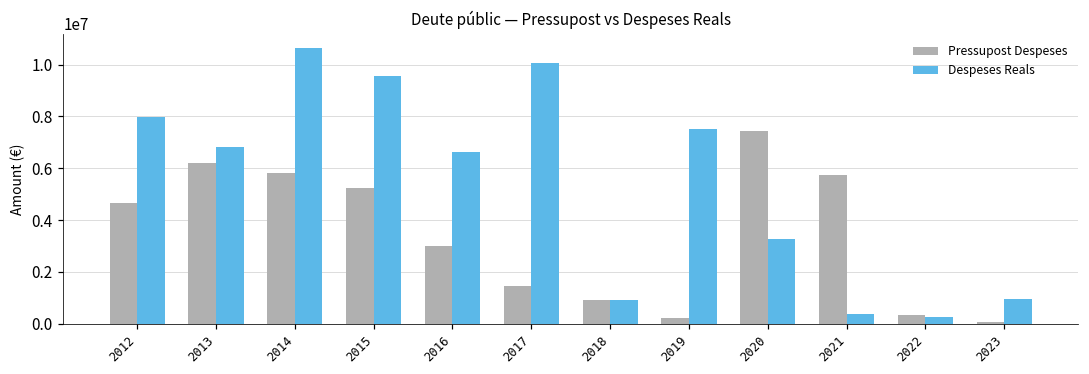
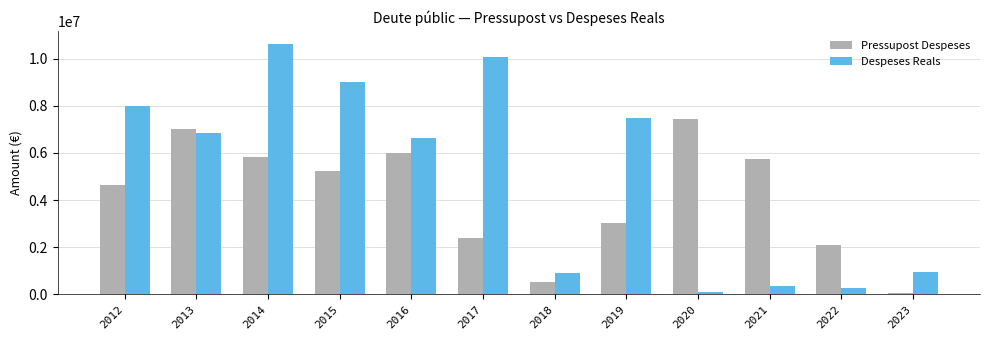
Pressupost Despeses, 2013: 6200000 -> 7000000
Despeses Reals, 2015: 9600000 -> 9000000
Pressupost Despeses, 2016: 3000000 -> 6000000
Pressupost Despeses, 2017: 1500000 -> 2400000
Pressupost Despeses, 2018: 900000 -> 500000
Pressupost Despeses, 2019: 200000 -> 3000000
Despeses Reals, 2020: 3200000 -> 100000
Pressupost Despeses, 2022: 300000 -> 2100000
